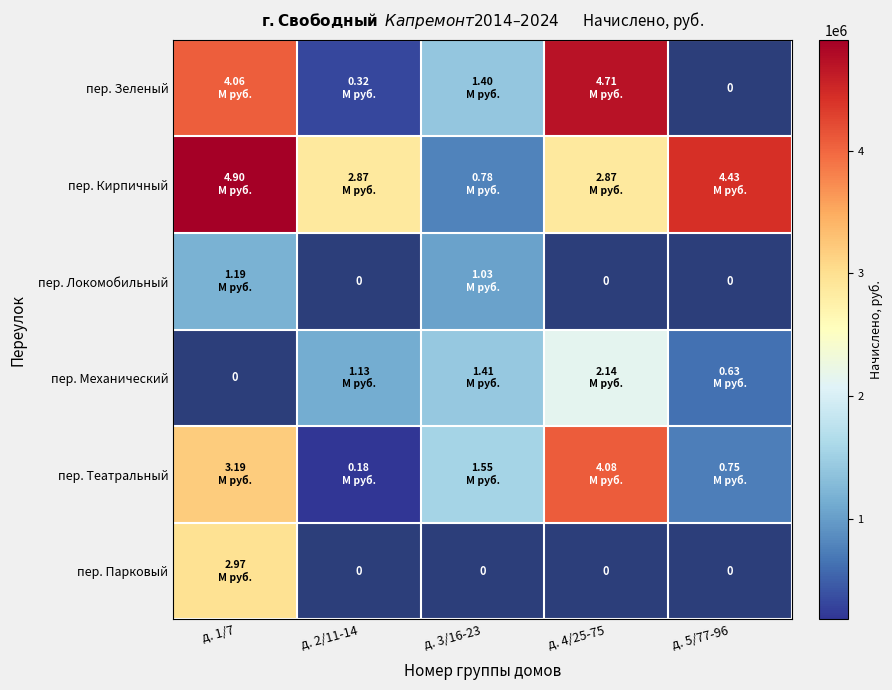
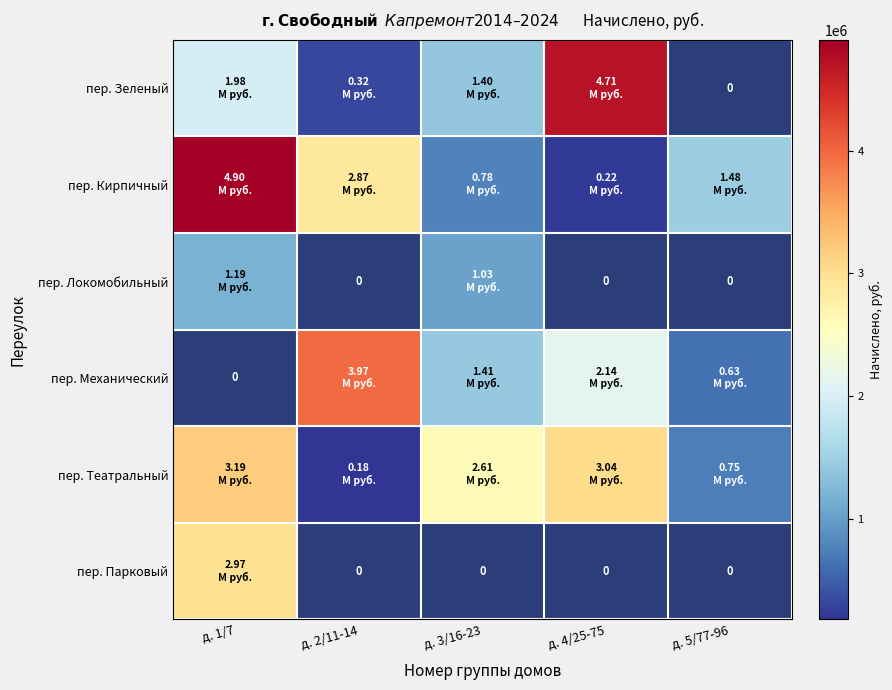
пер. Зеленый, д. 1/7: 4.06 -> 1.98
пер. Кирпичный, д. 4/25-75: 2.87 -> 0.22
пер. Кирпичный, д. 5/77-96: 4.43 -> 1.48
пер. Механический, д. 2/11-14: 1.13 -> 3.97
пер. Театральный, д. 3/16-23: 1.55 -> 2.61
пер. Театральный, д. 4/25-75: 4.08 -> 3.04
